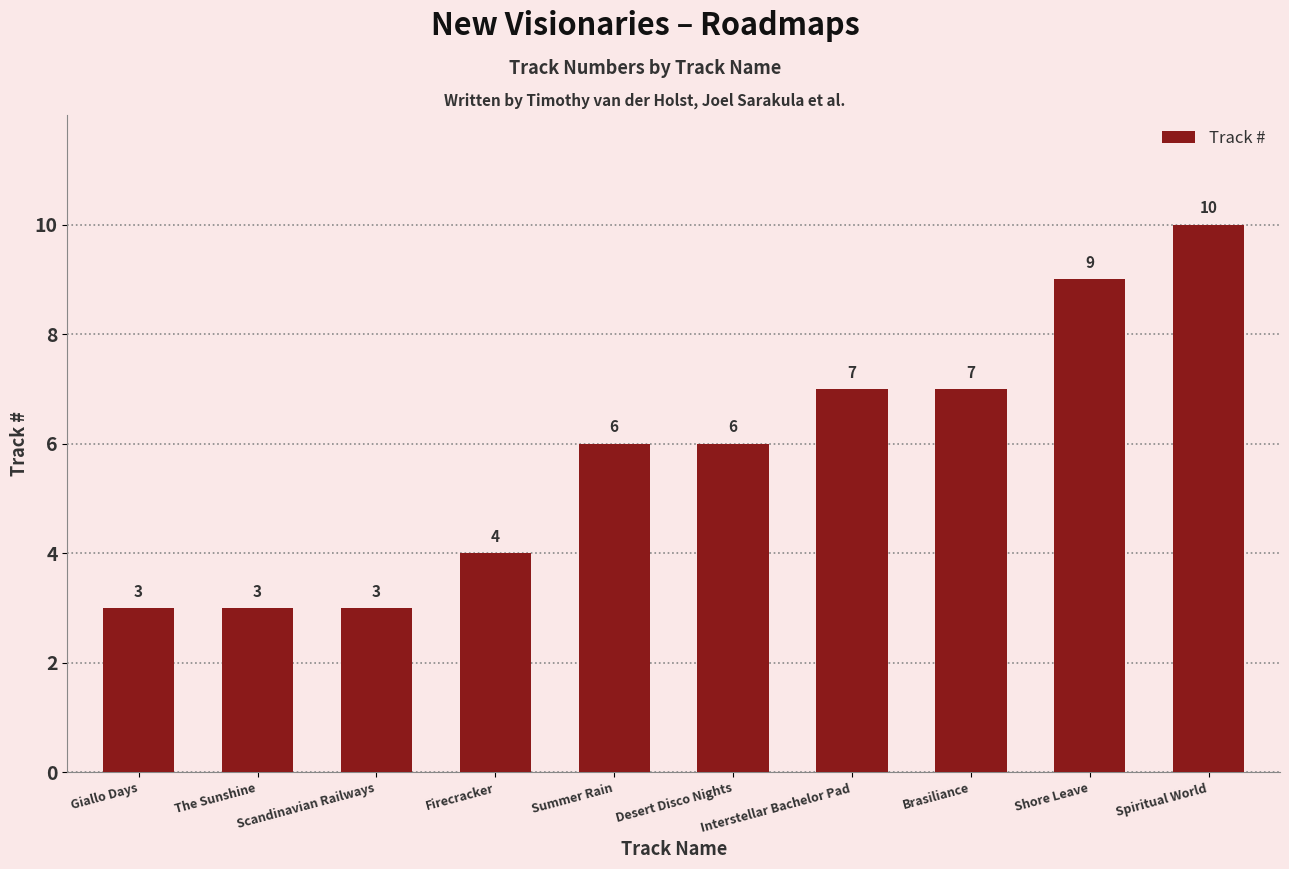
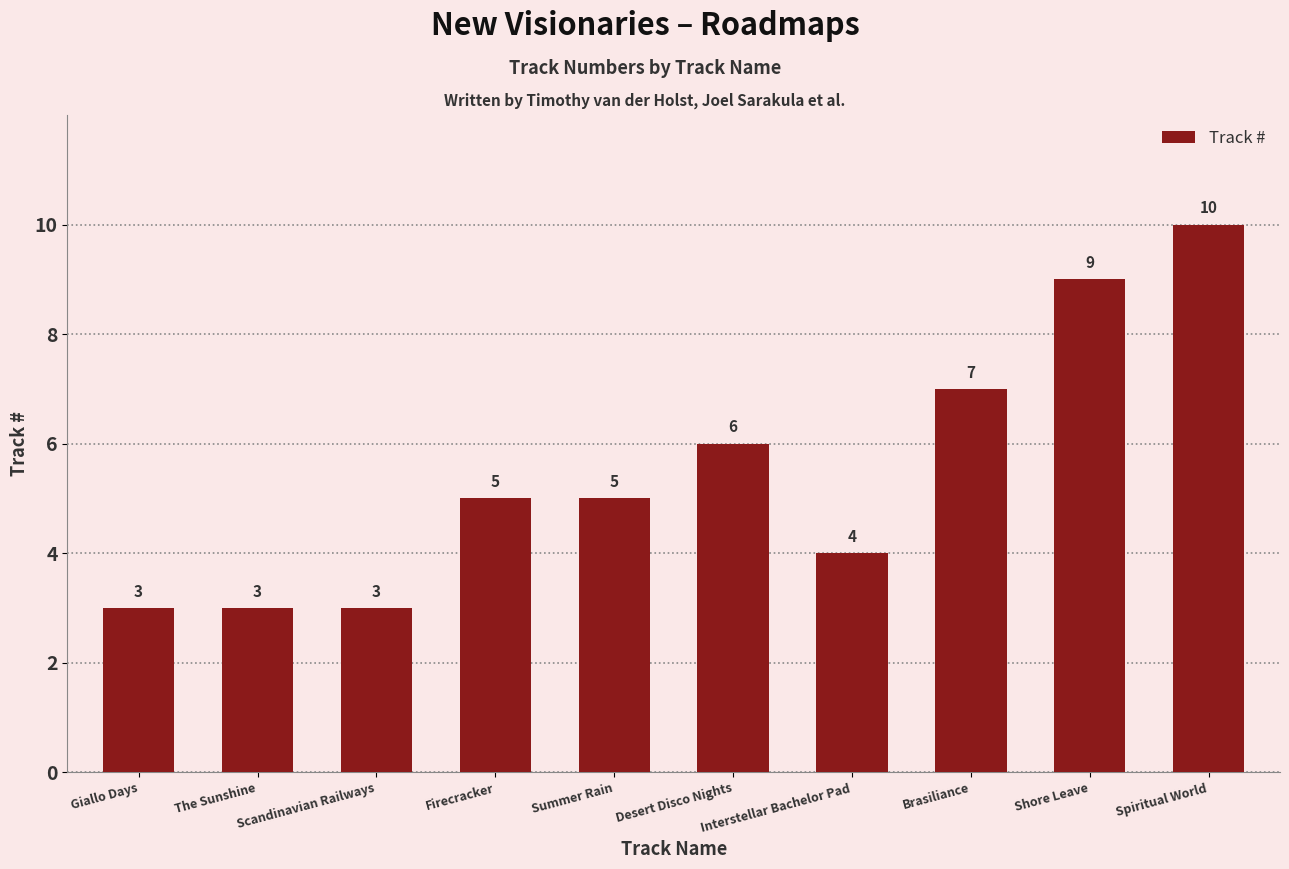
Firecracker: 4 -> 5
Summer Rain: 6 -> 5
Interstellar Bachelor Pad: 7 -> 4
